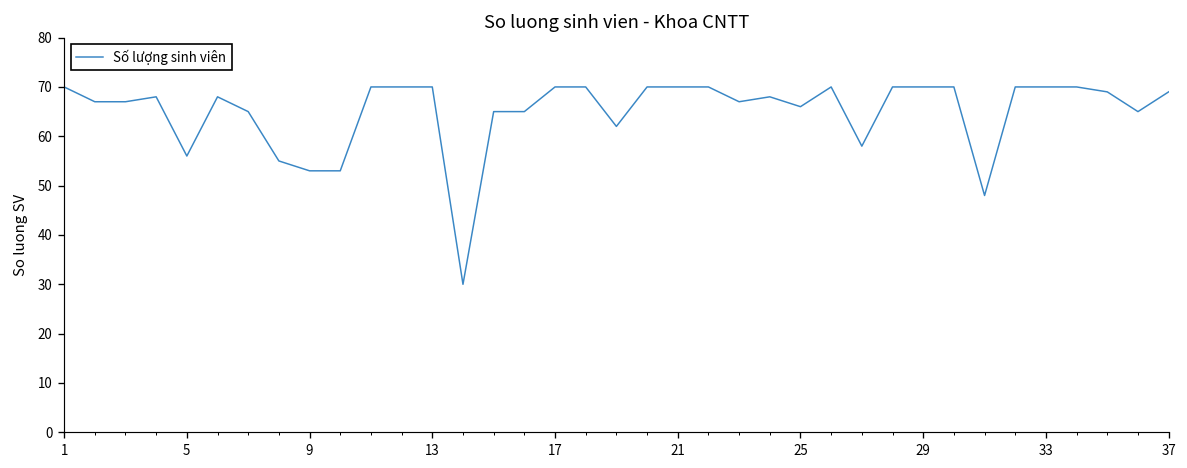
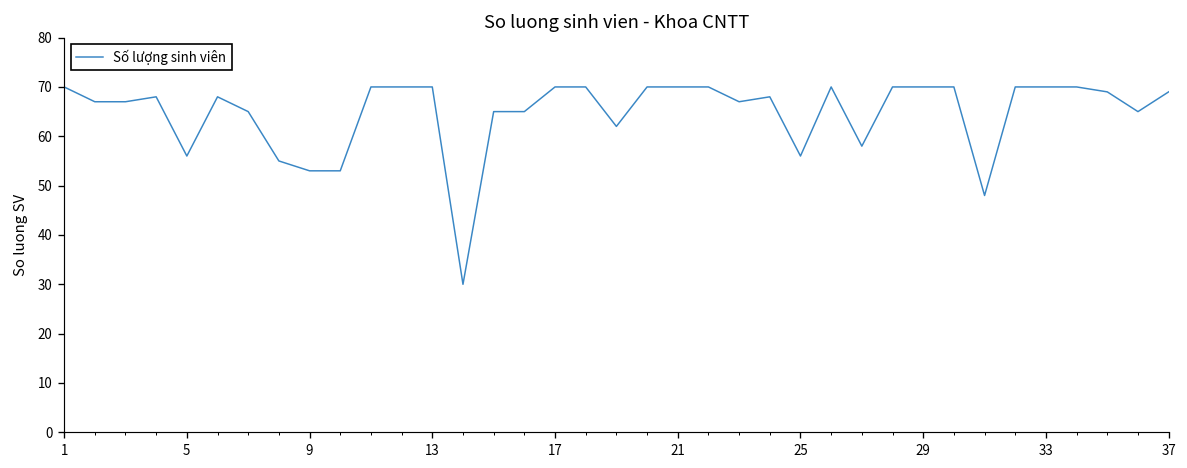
25: 66 -> 56
